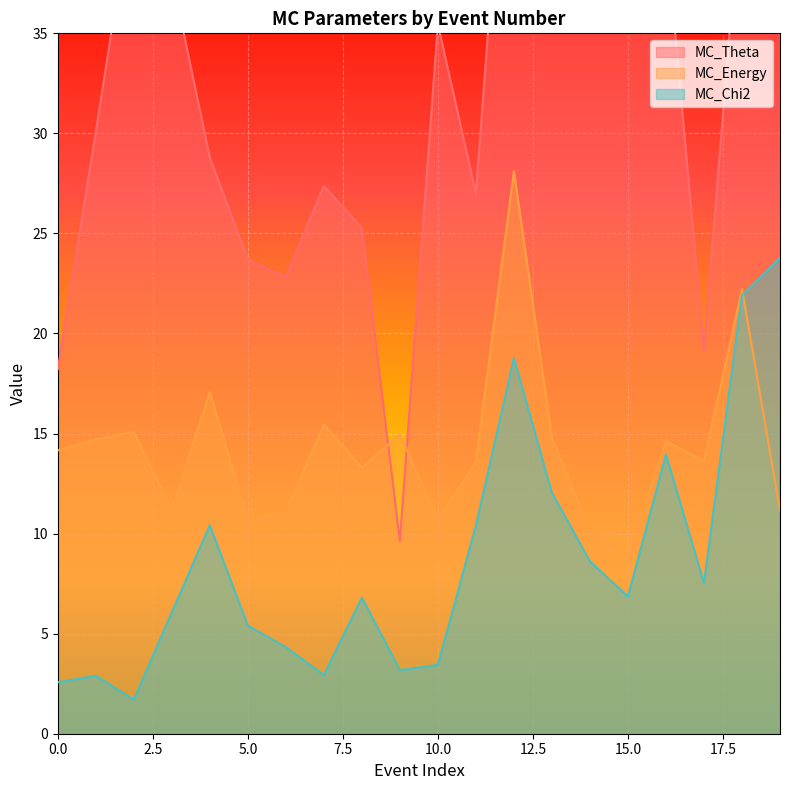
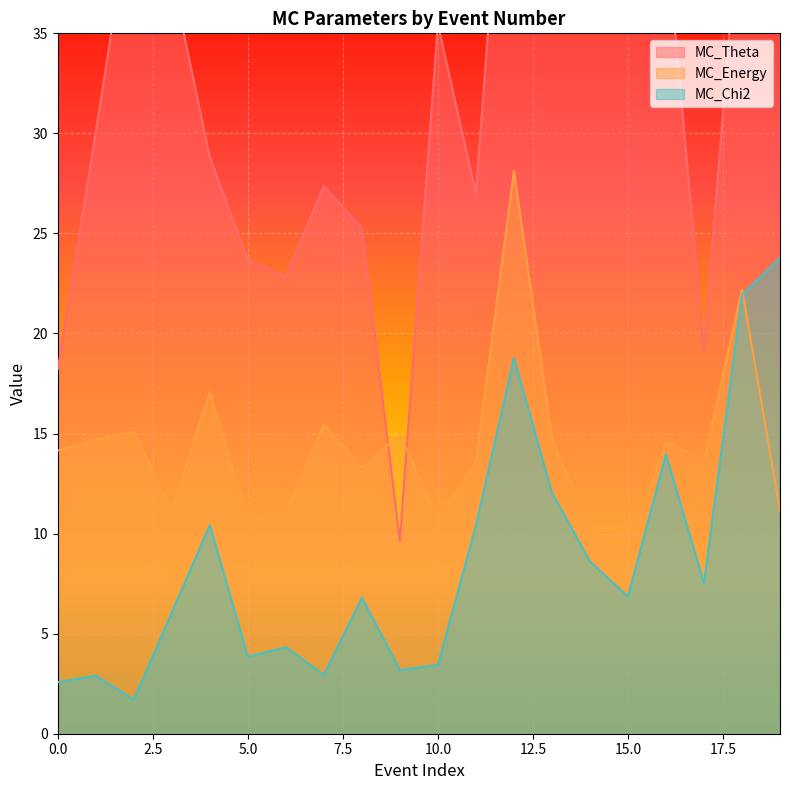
MC_Chi2, 5.0: 5.4 -> 3.9
